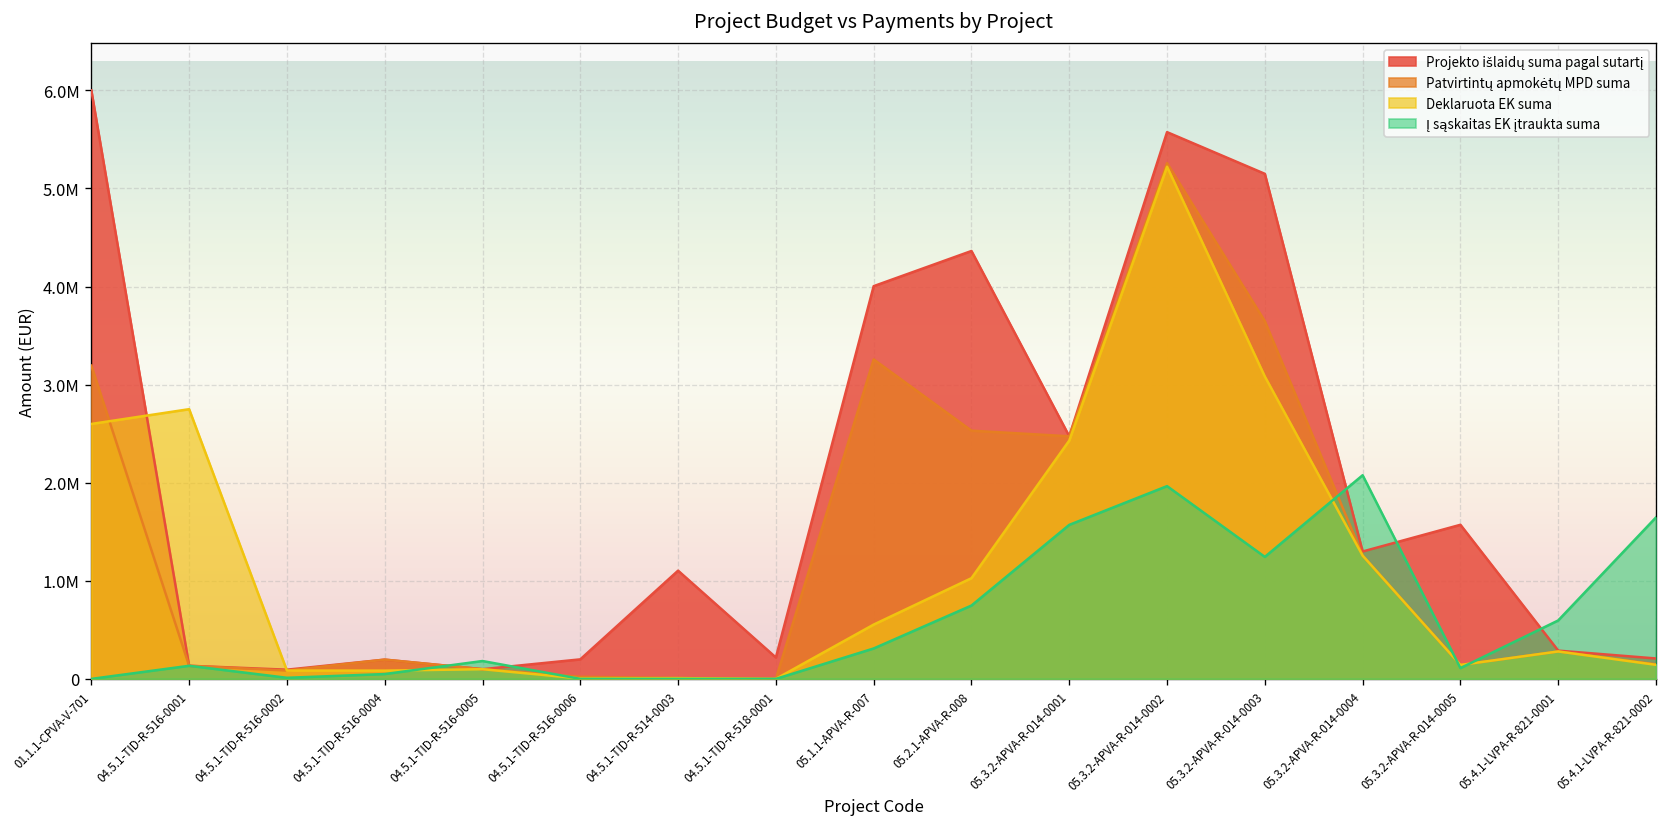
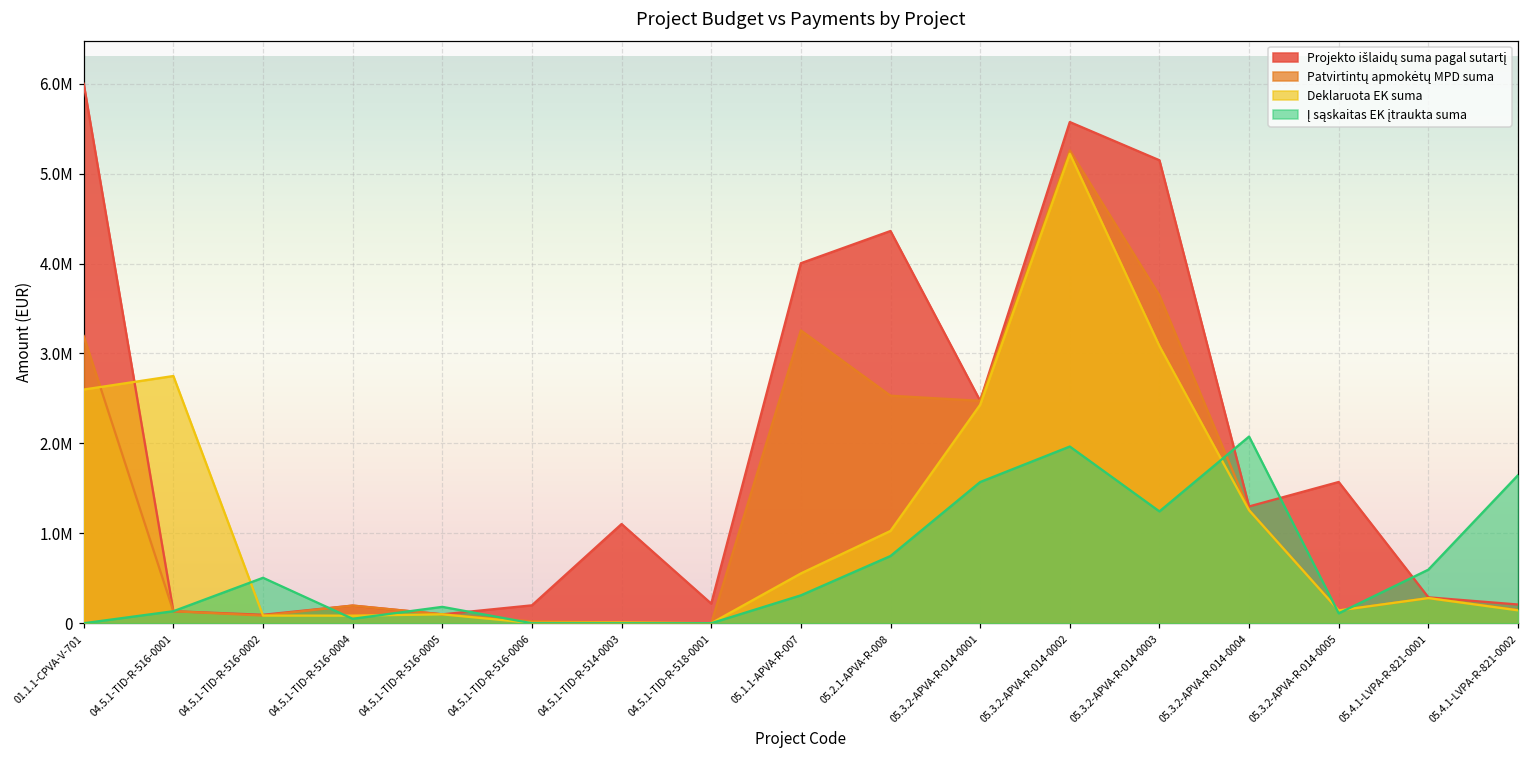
Į sąskaitas EK įtraukta suma, 04.5.1-TID-R-516-0002: 0 -> 500000
